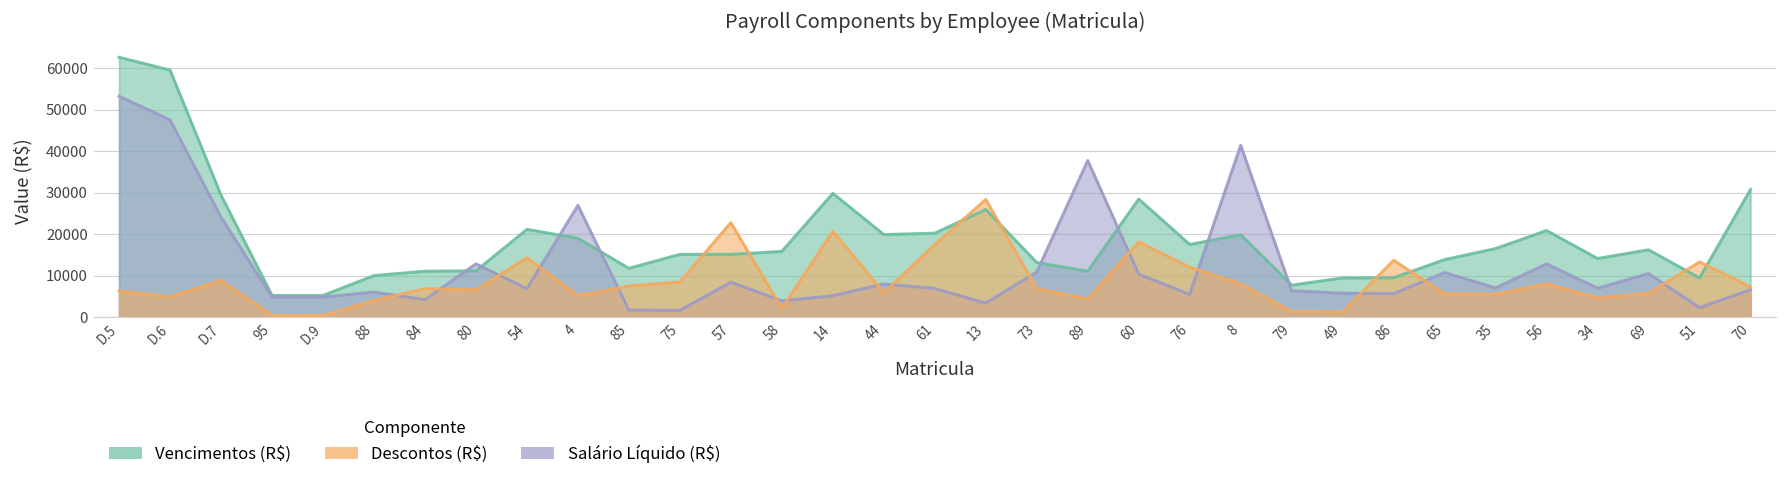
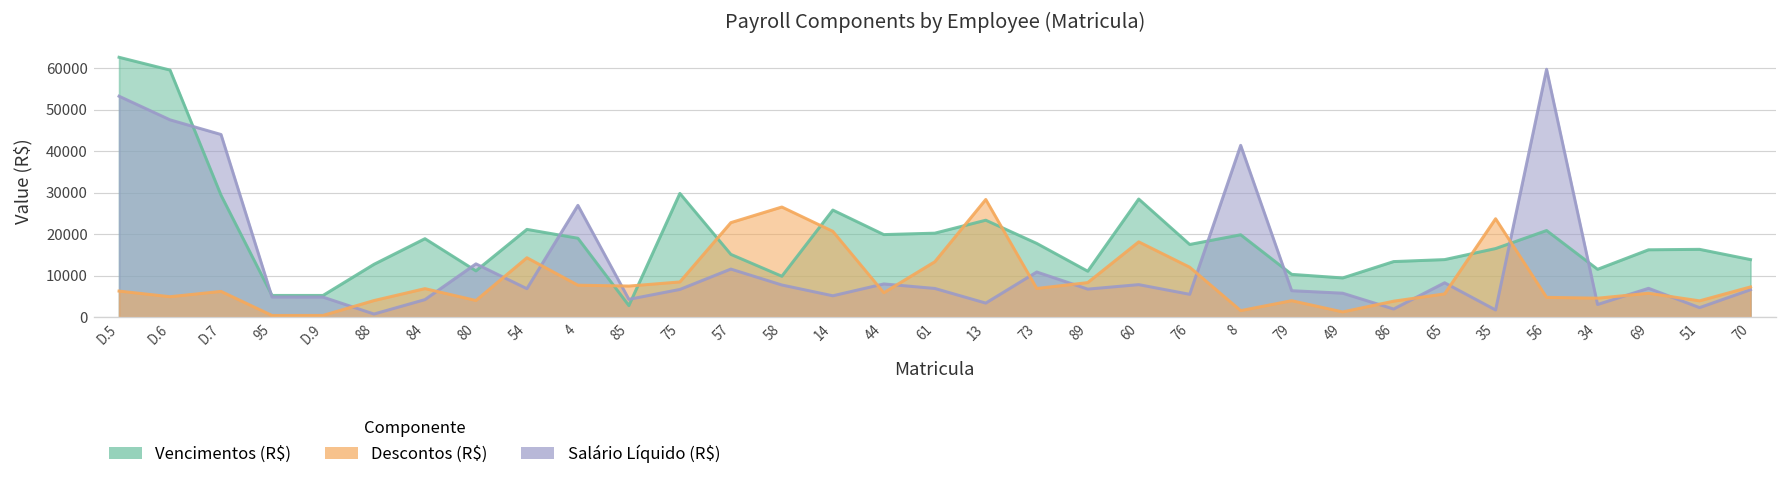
Salário Líquido (R$), D.7: 24000 -> 44000
Descontos (R$), D.7: 9000 -> 6000
Vencimentos (R$), 88: 10000 -> 13000
Salário Líquido (R$), 88: 6000 -> 1000
Vencimentos (R$), 84: 11000 -> 19000
Descontos (R$), 80: 7000 -> 4000
Descontos (R$), 4: 5000 -> 8000
Vencimentos (R$), 85: 12000 -> 3000
Salário Líquido (R$), 85: 2000 -> 4000
Vencimentos (R$), 75: 15000 -> 30000
Salário Líquido (R$), 75: 2000 -> 7000
Salário Líquido (R$), 57: 8000 -> 12000
Vencimentos (R$), 58: 16000 -> 10000
Salário Líquido (R$), 58: 4000 -> 8000
Descontos (R$), 58: 2000 -> 27000
Vencimentos (R$), 14: 30000 -> 26000
Descontos (R$), 61: 17000 -> 13000
Vencimentos (R$), 13: 26000 -> 23000
Vencimentos (R$), 73: 13000 -> 18000
Salário Líquido (R$), 89: 38000 -> 7000
Descontos (R$), 89: 4000 -> 8000
Salário Líquido (R$), 60: 10000 -> 8000
Descontos (R$), 8: 8000 -> 2000
Vencimentos (R$), 79: 8000 -> 10000
Descontos (R$), 79: 1000 -> 4000
Vencimentos (R$), 86: 9000 -> 13000
Salário Líquido (R$), 86: 6000 -> 2000
Descontos (R$), 86: 14000 -> 4000
Salário Líquido (R$), 65: 11000 -> 8000
Salário Líquido (R$), 35: 7000 -> 2000
Descontos (R$), 35: 5000 -> 24000
Salário Líquido (R$), 56: 13000 -> 60000
Descontos (R$), 56: 8000 -> 5000
Vencimentos (R$), 34: 14000 -> 12000
Salário Líquido (R$), 34: 7000 -> 3000
Salário Líquido (R$), 69: 10000 -> 7000
Vencimentos (R$), 51: 9000 -> 16000
Descontos (R$), 51: 13000 -> 4000
Vencimentos (R$), 70: 31000 -> 14000
